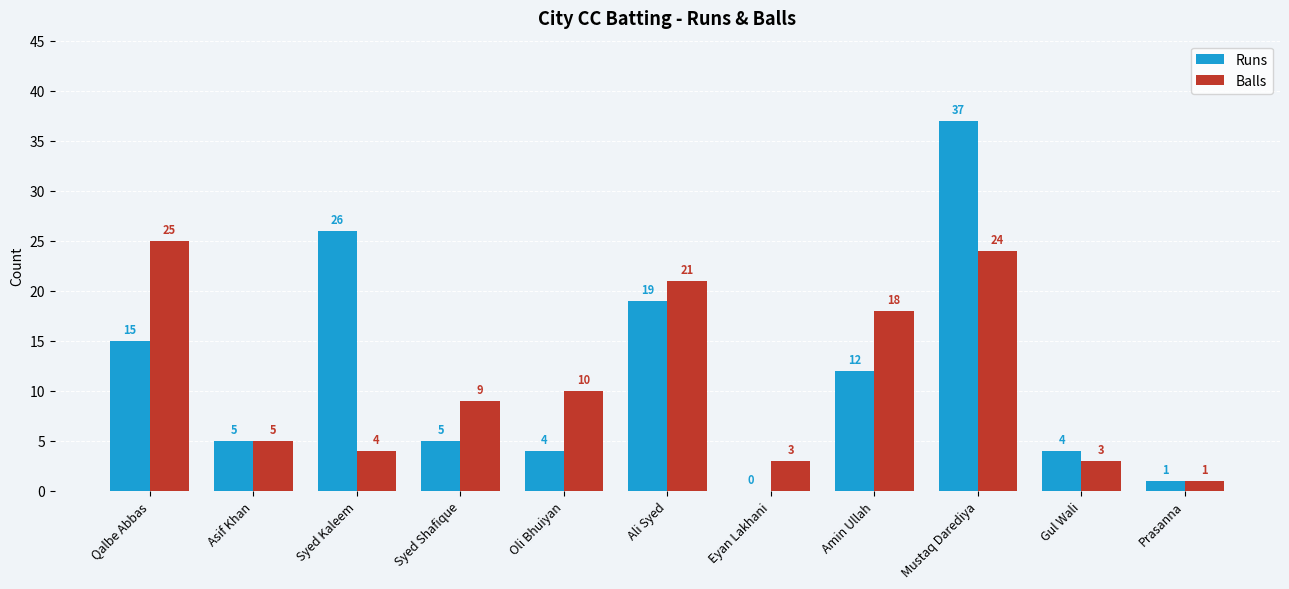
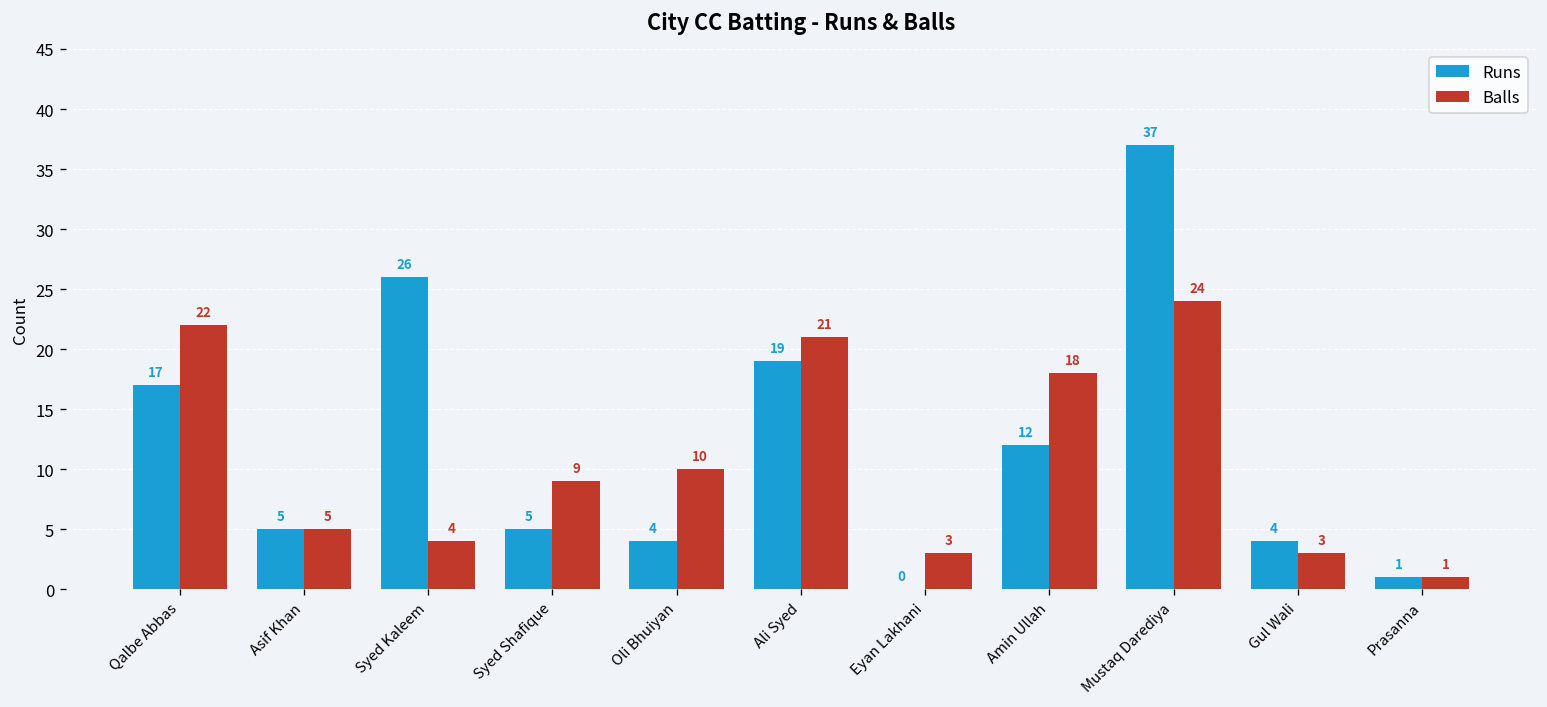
Runs, Qalbe Abbas: 15 -> 17
Balls, Qalbe Abbas: 25 -> 22
